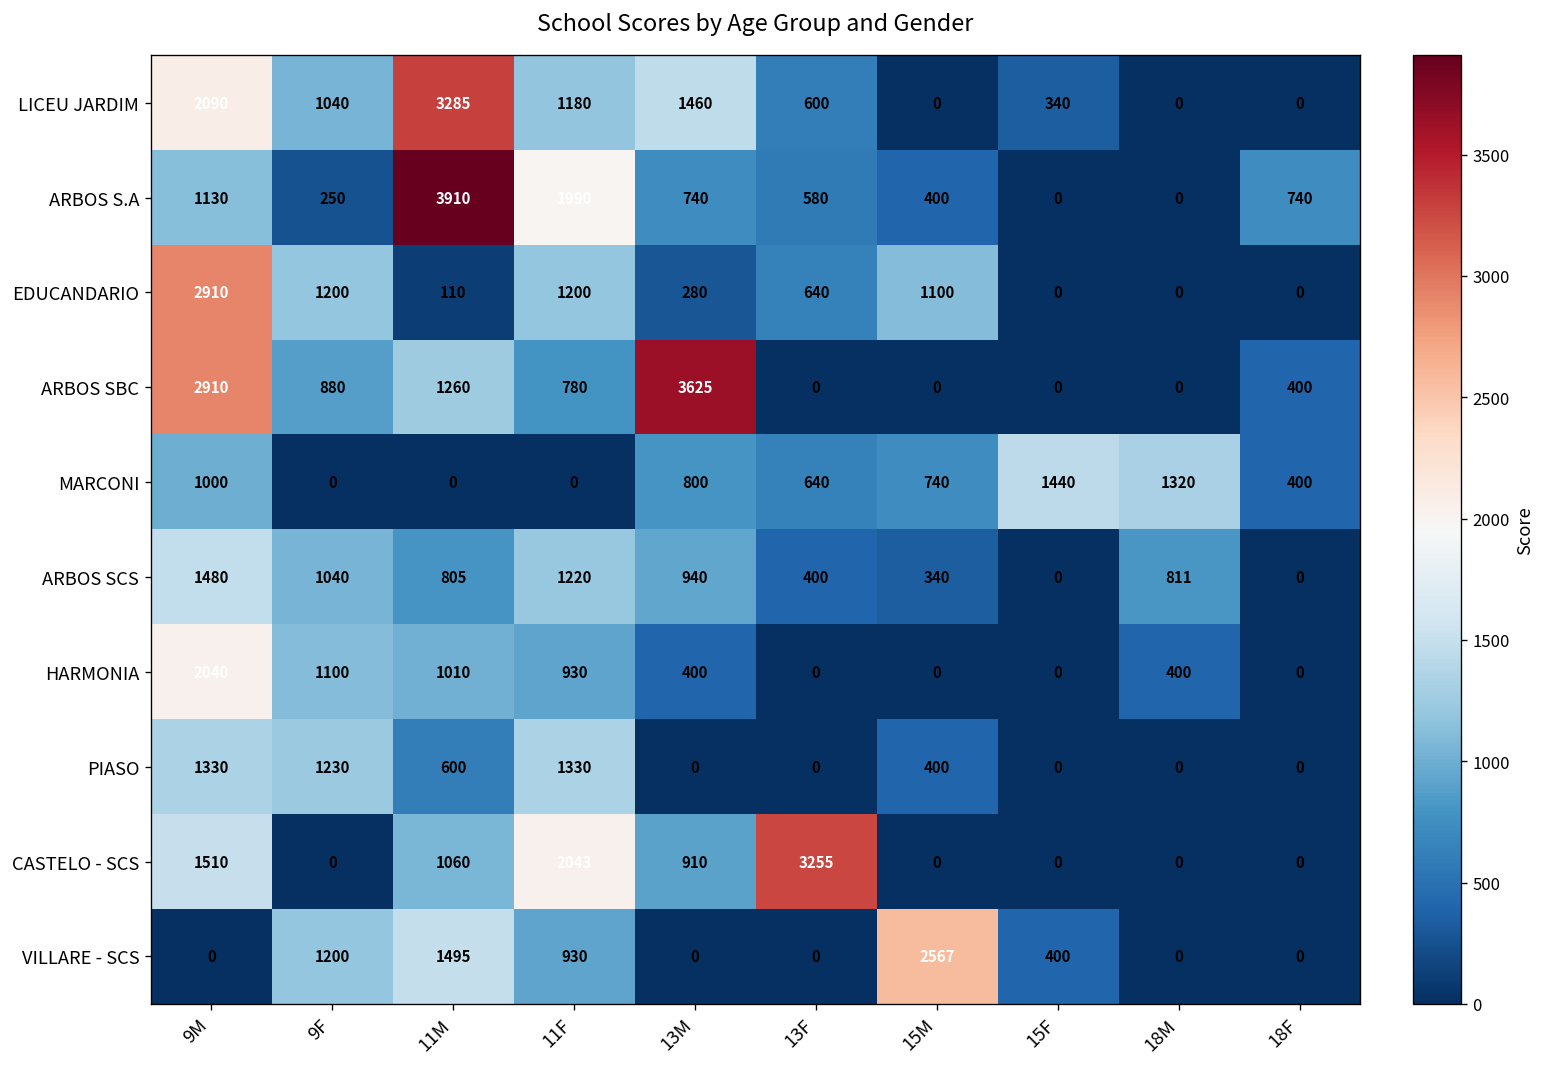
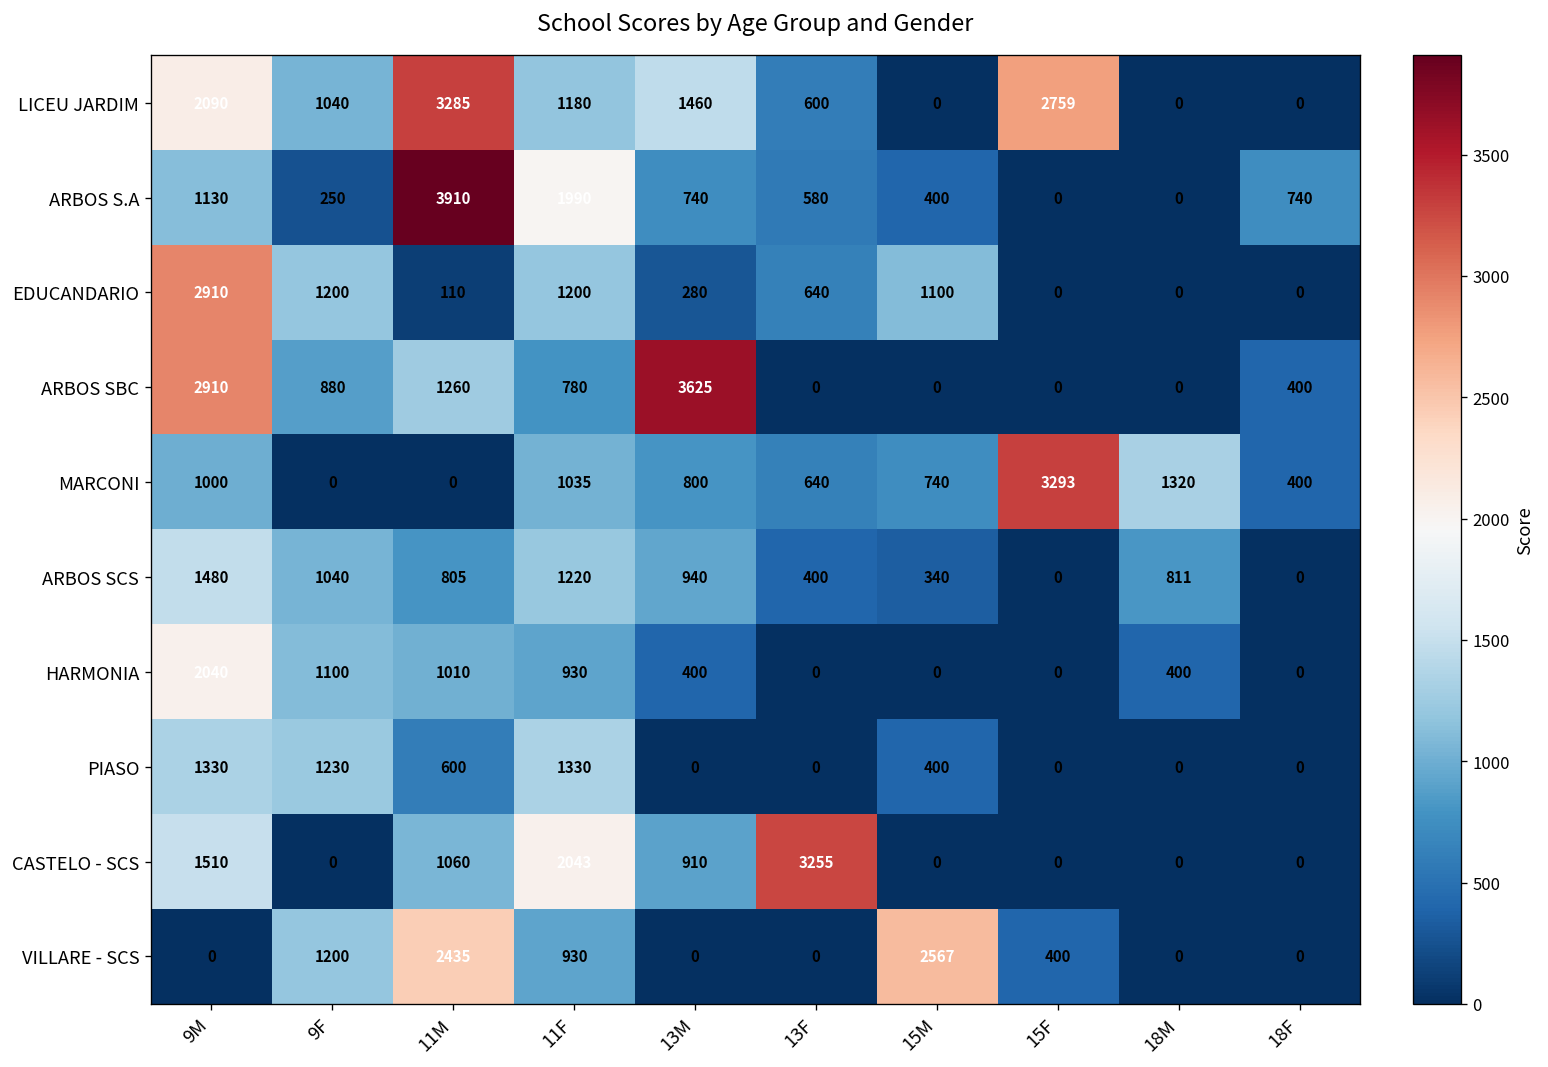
LICEU JARDIM, 15F: 340 -> 2759
MARCONI, 11F: 0 -> 1035
MARCONI, 15F: 1440 -> 3293
VILLARE - SCS, 11M: 1495 -> 2435
